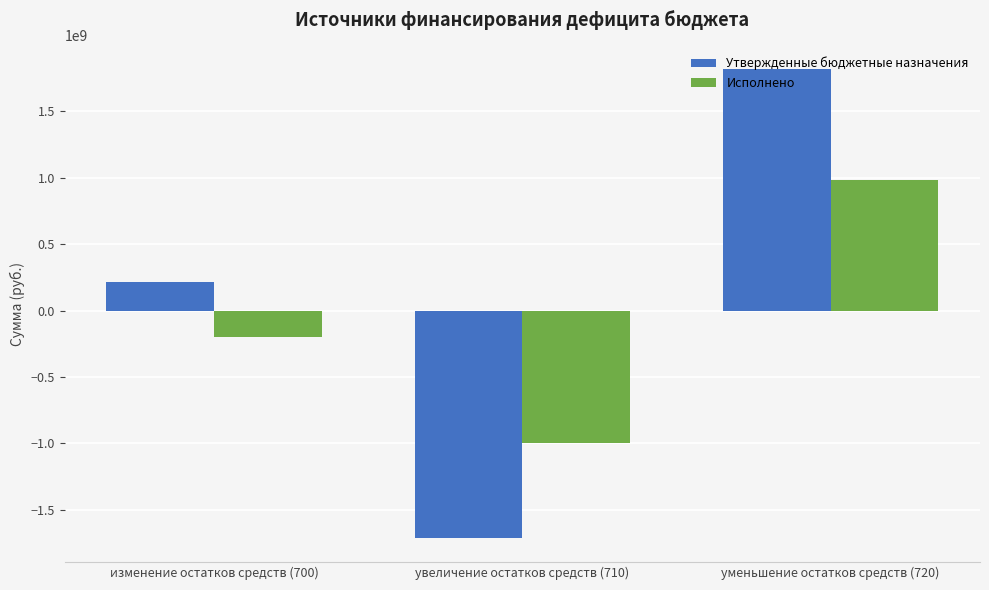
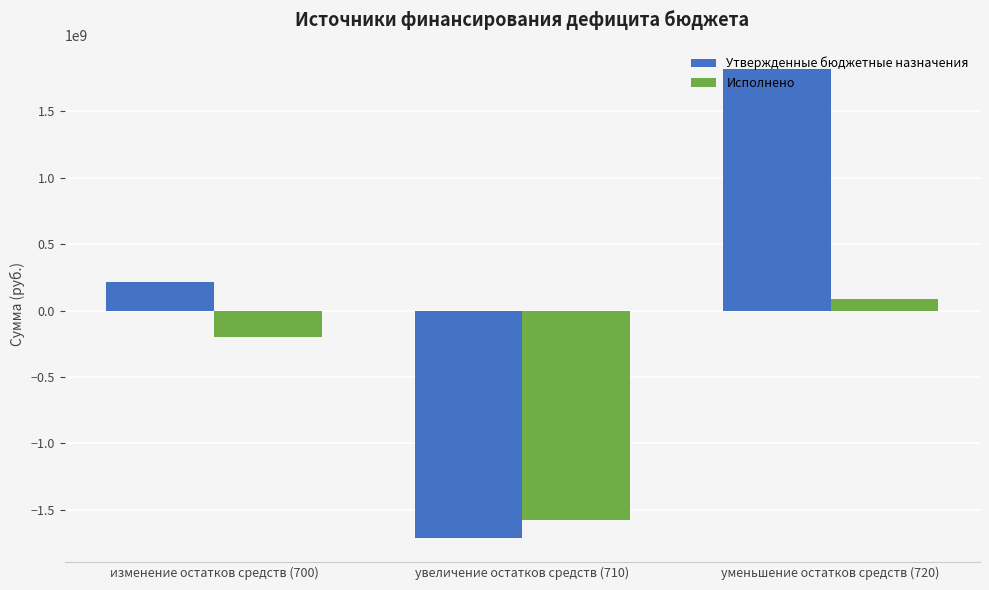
Исполнено, увеличение остатков средств (710): -1000000000 -> -1580000000
Исполнено, уменьшение остатков средств (720): 990000000 -> 90000000
